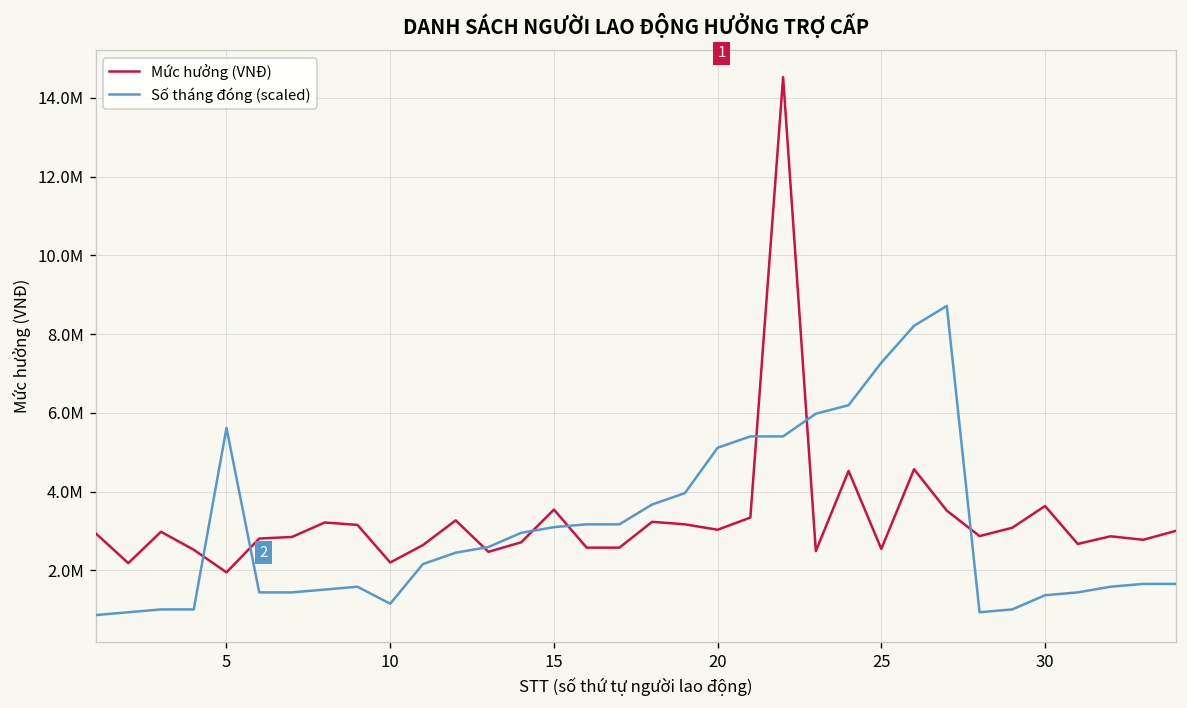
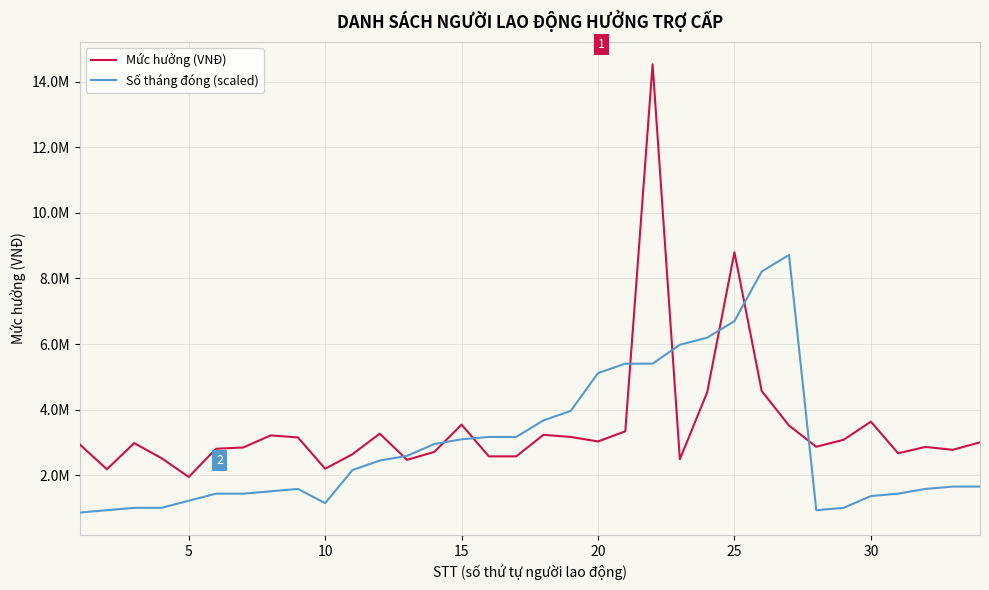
Số tháng đóng (scaled), 5: 5600000 -> 1200000
Mức hưởng (VNĐ), 25: 2500000 -> 8800000
Số tháng đóng (scaled), 25: 7300000 -> 6700000
